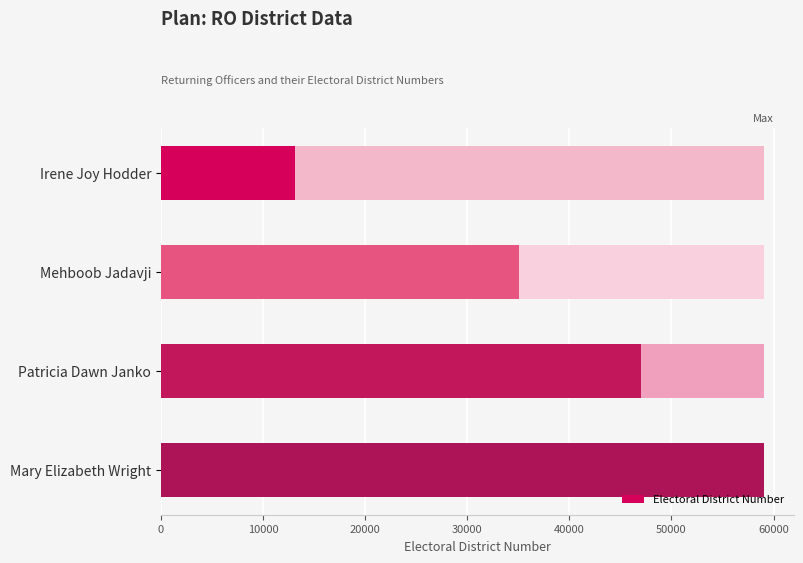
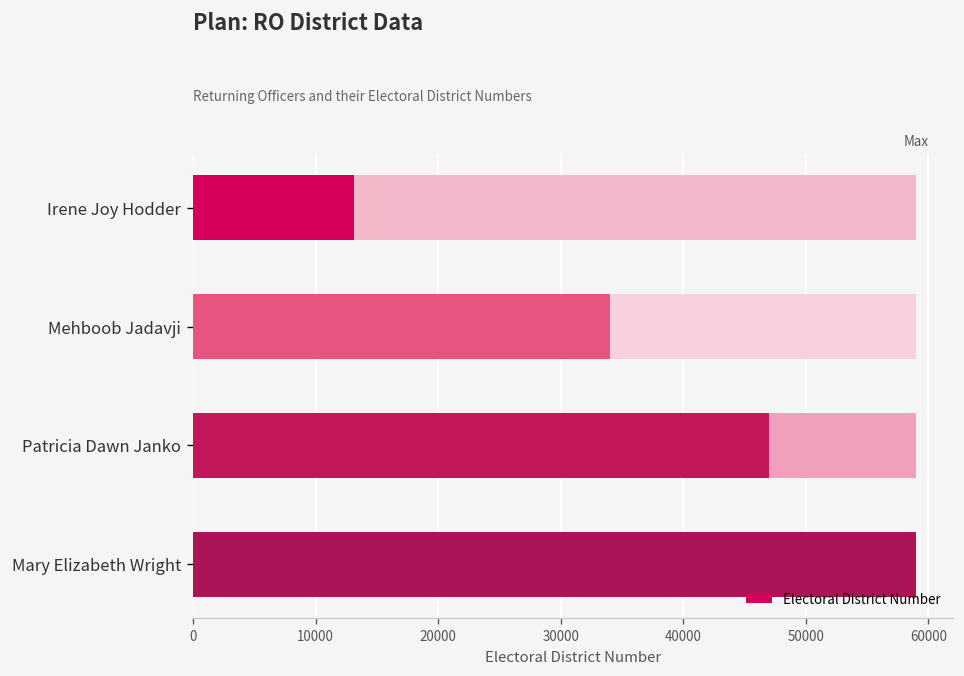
Electoral District Number, Mehboob Jadavji: 35100 -> 34000
